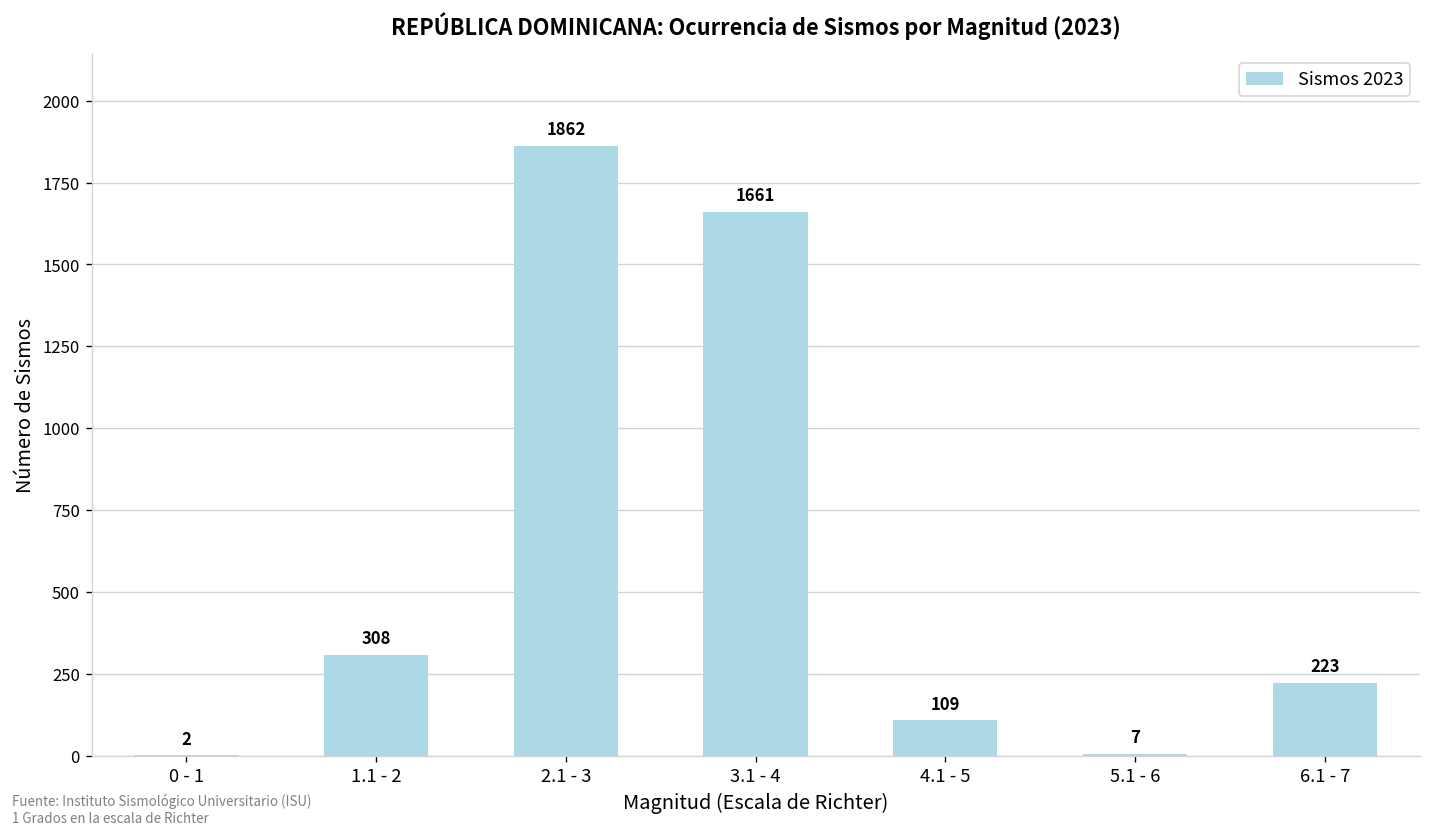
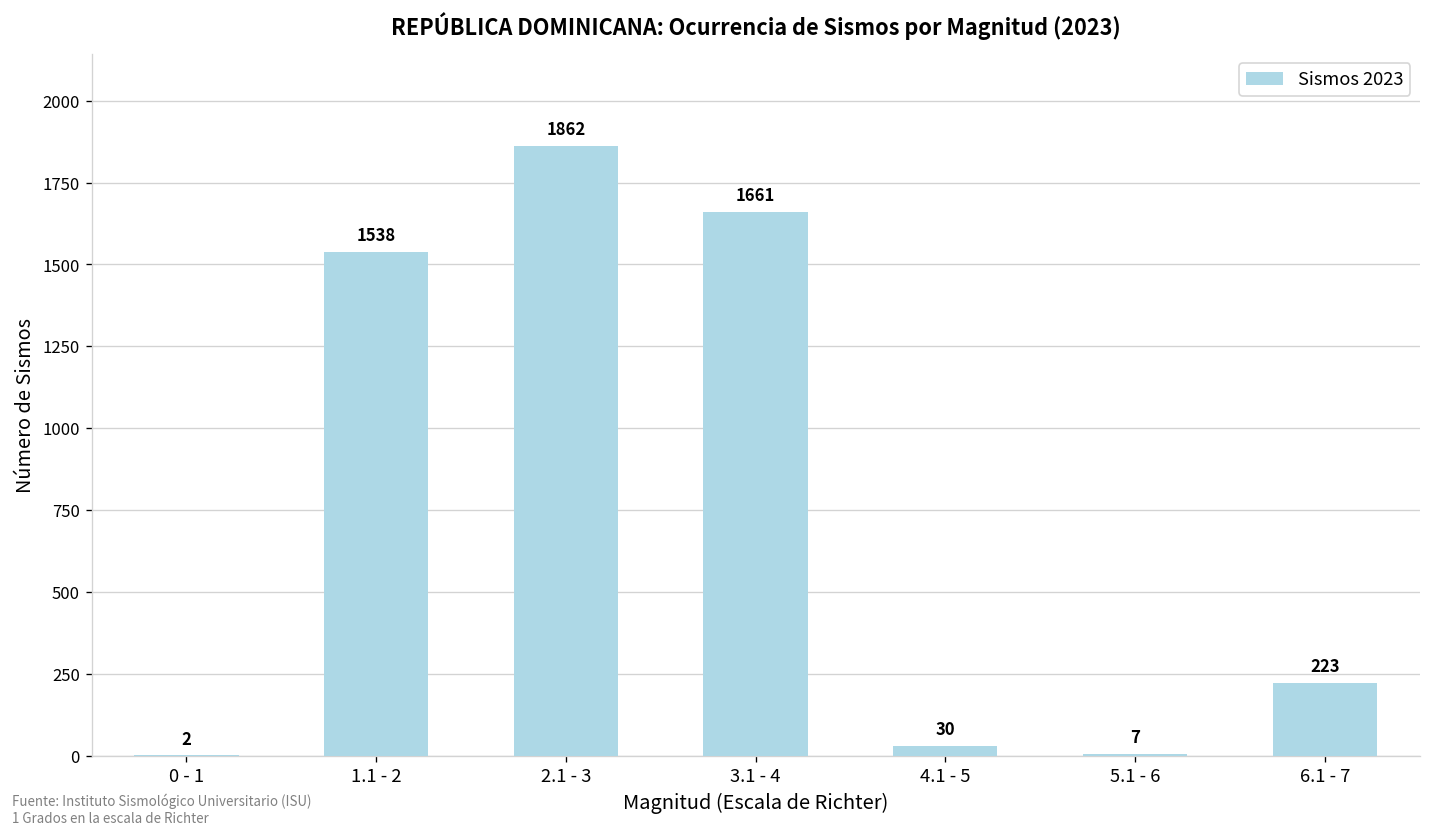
1.1 - 2: 308 -> 1538
4.1 - 5: 109 -> 30
